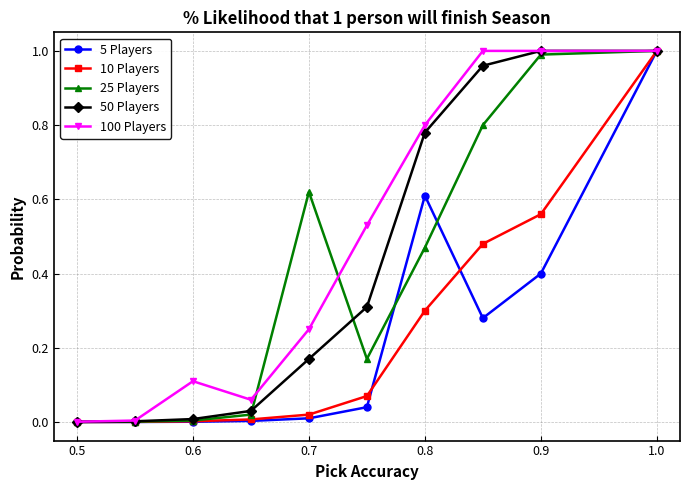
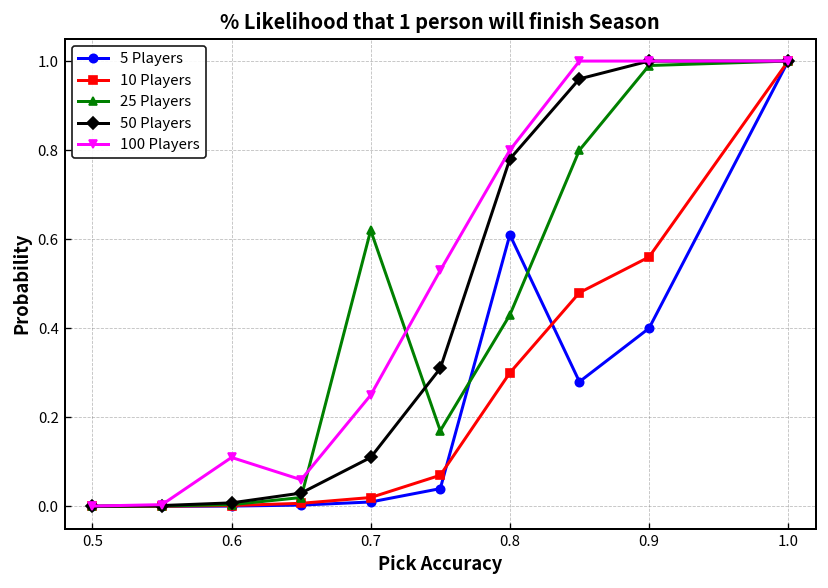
50 Players, 0.7: 0.17 -> 0.11
25 Players, 0.8: 0.47 -> 0.43
